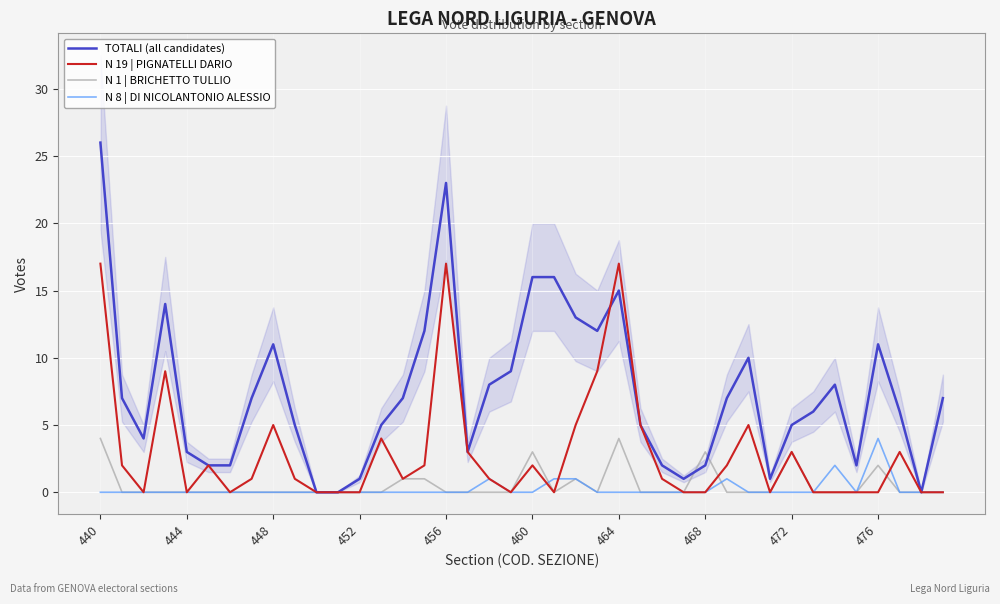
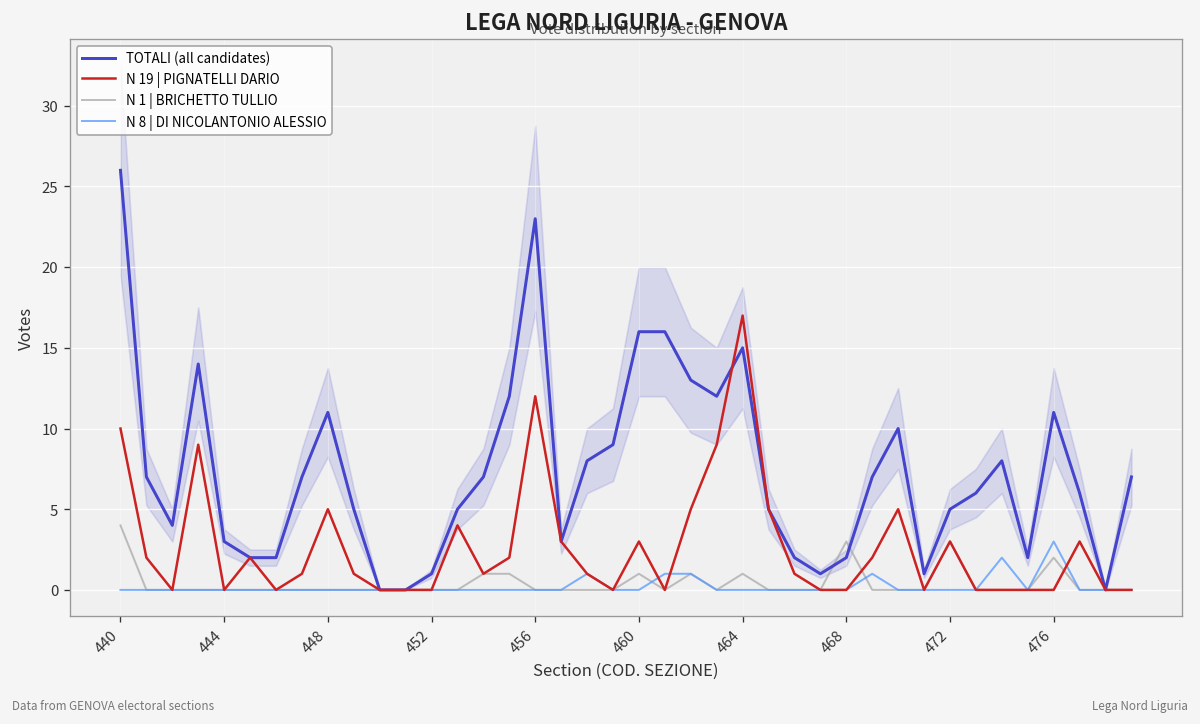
N 19 | PIGNATELLI DARIO, 440: 17 -> 10
N 19 | PIGNATELLI DARIO, 456: 17 -> 12
N 19 | PIGNATELLI DARIO, 460: 2 -> 3
N 1 | BRICHETTO TULLIO, 460: 3 -> 1
N 1 | BRICHETTO TULLIO, 464: 4 -> 1
N 8 | DI NICOLANTONIO ALESSIO, 476: 4 -> 3
